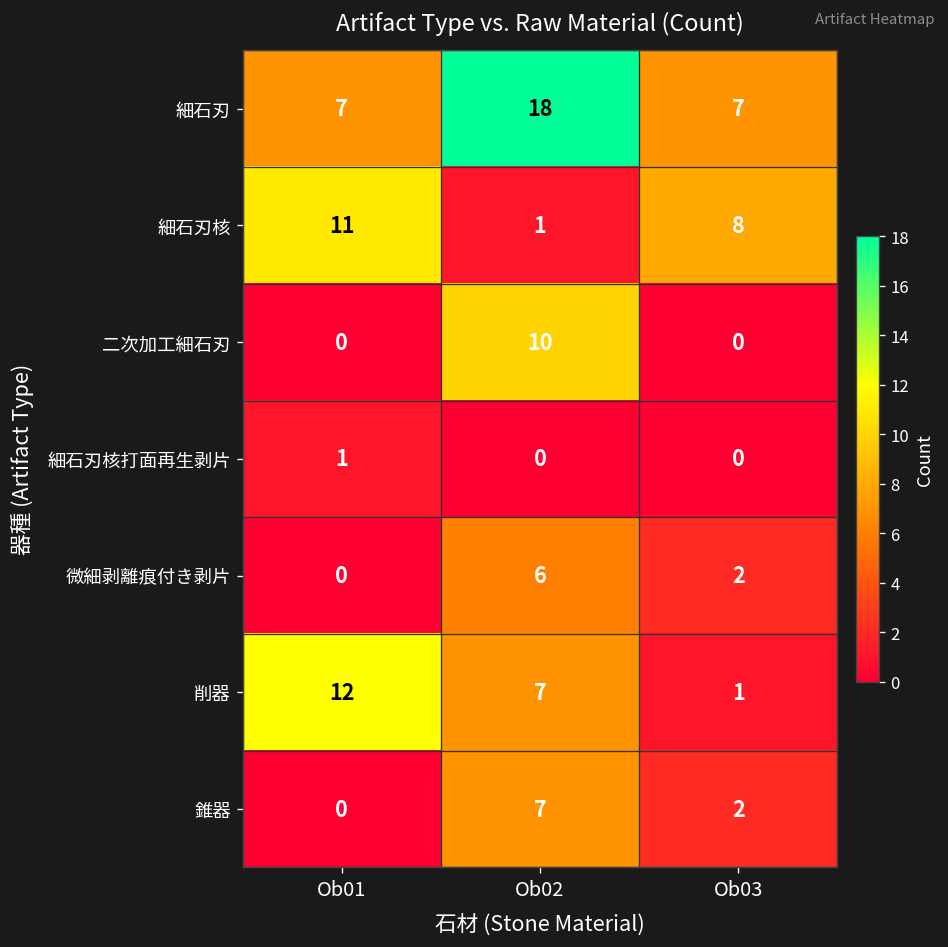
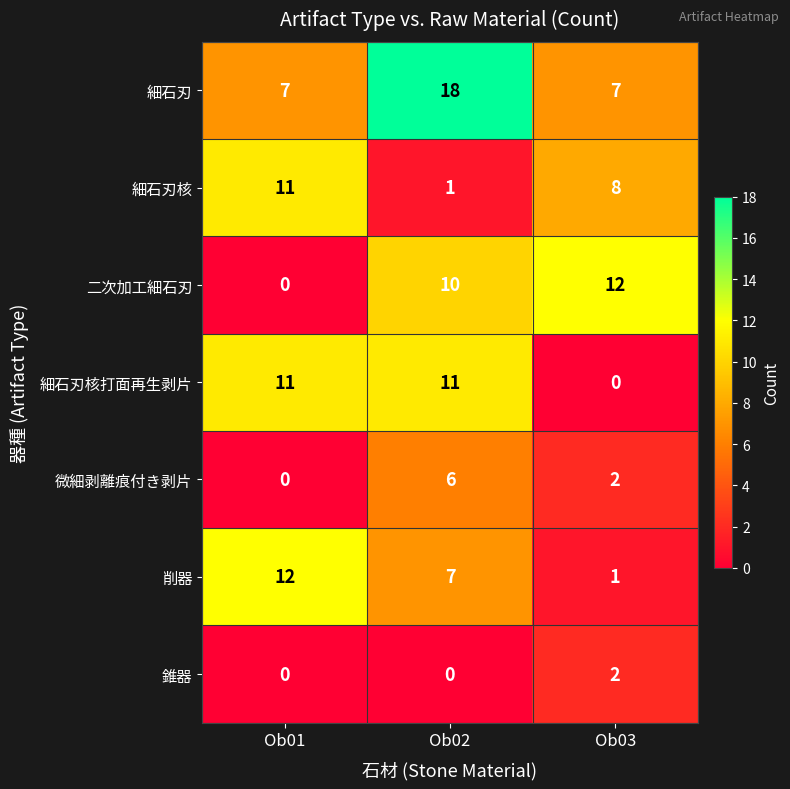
二次加工細石刃, Ob03: 0 -> 12
細石刃核打面再生剥片, Ob01: 1 -> 11
細石刃核打面再生剥片, Ob02: 0 -> 11
錐器, Ob02: 7 -> 0
